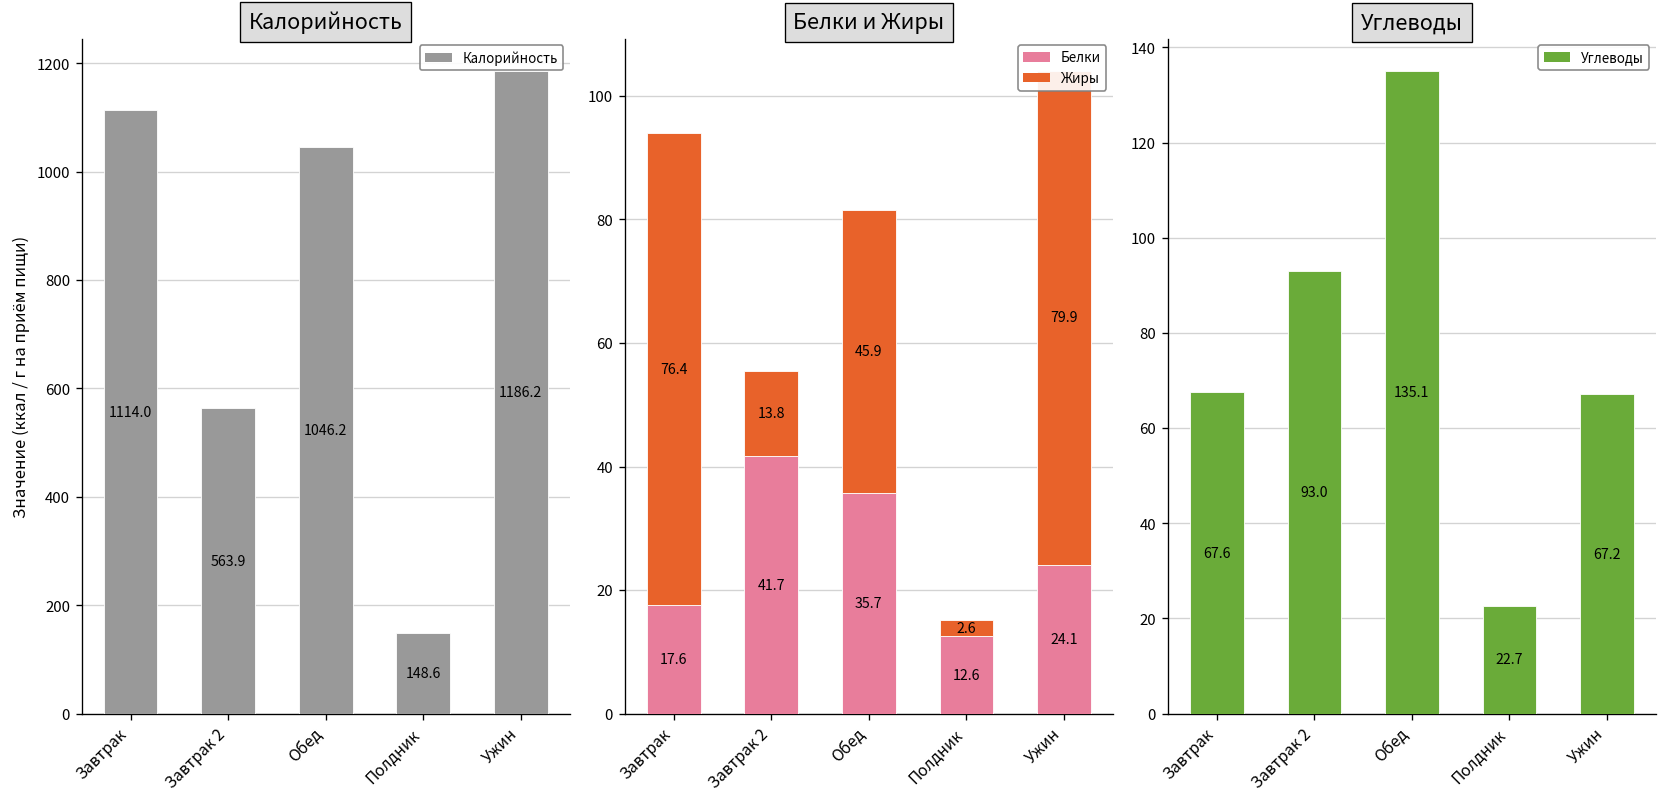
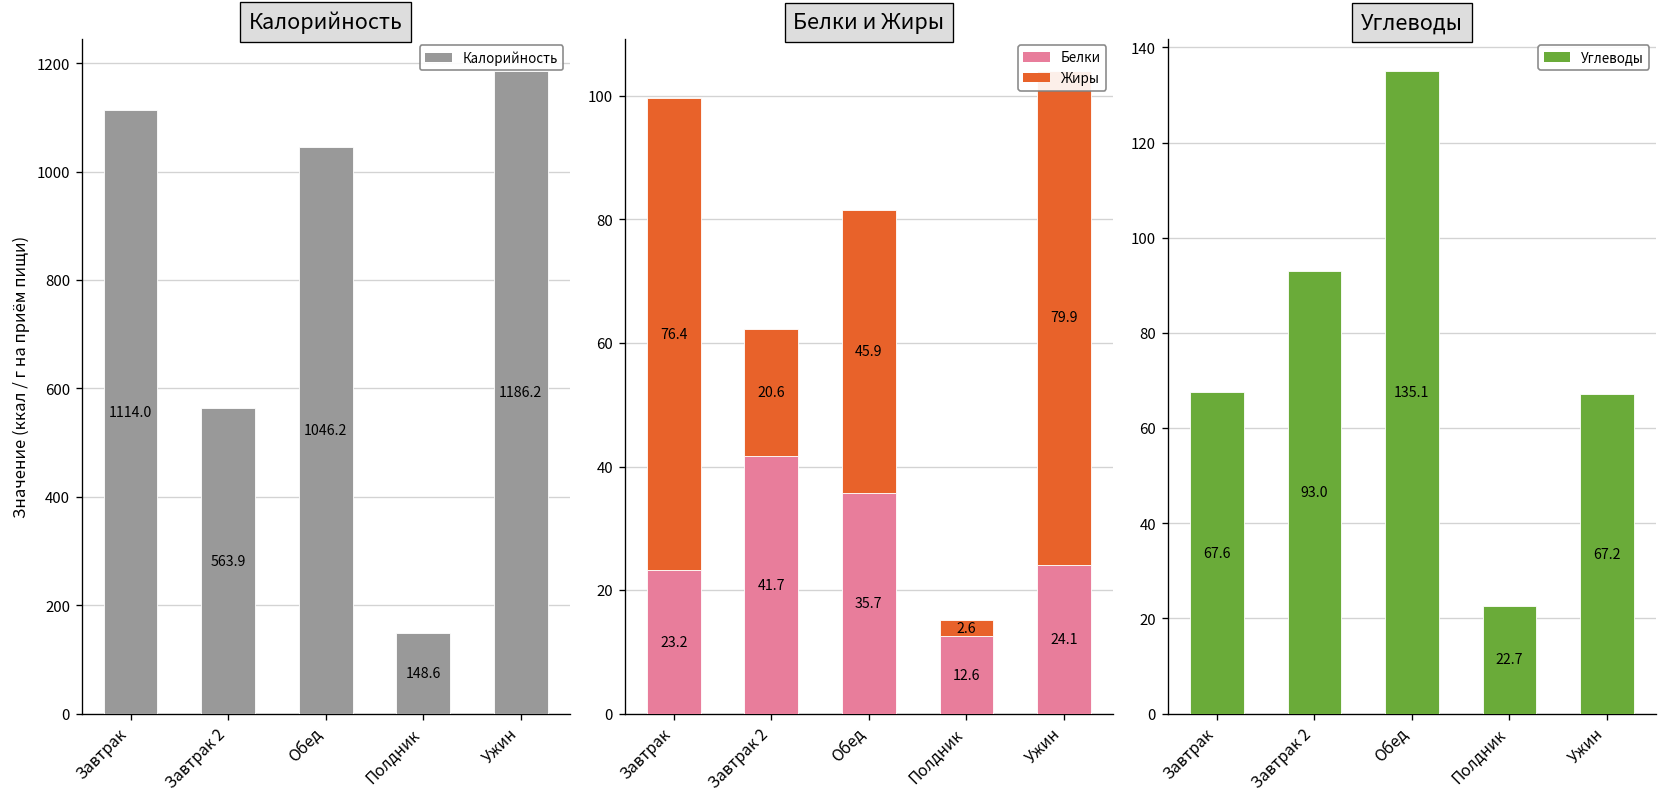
Белки и Жиры, Белки, Завтрак: 17.6 -> 23.2
Белки и Жиры, Жиры, Завтрак 2: 13.8 -> 20.6
